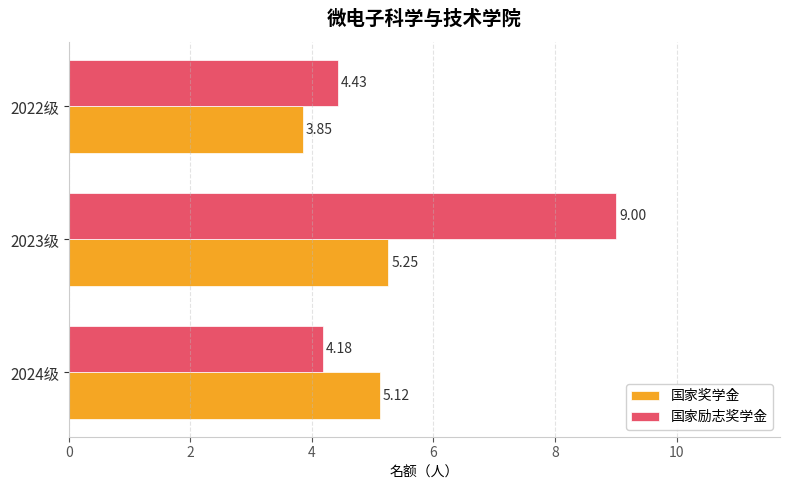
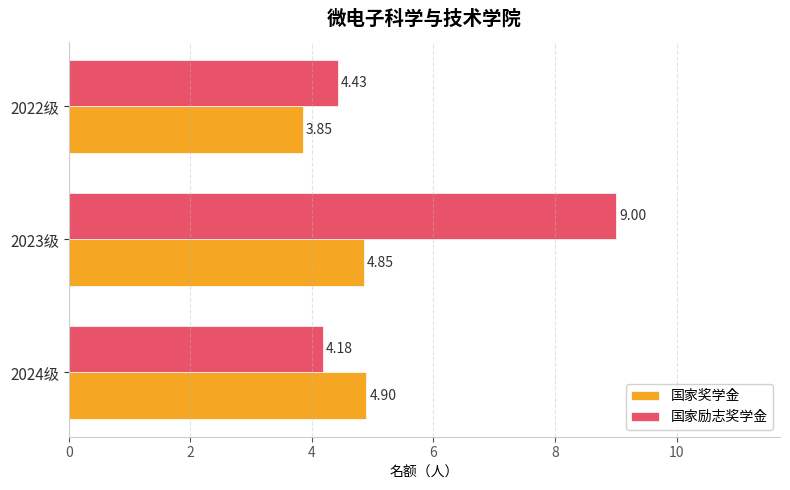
国家奖学金, 2023级: 5.25 -> 4.85
国家奖学金, 2024级: 5.12 -> 4.90
